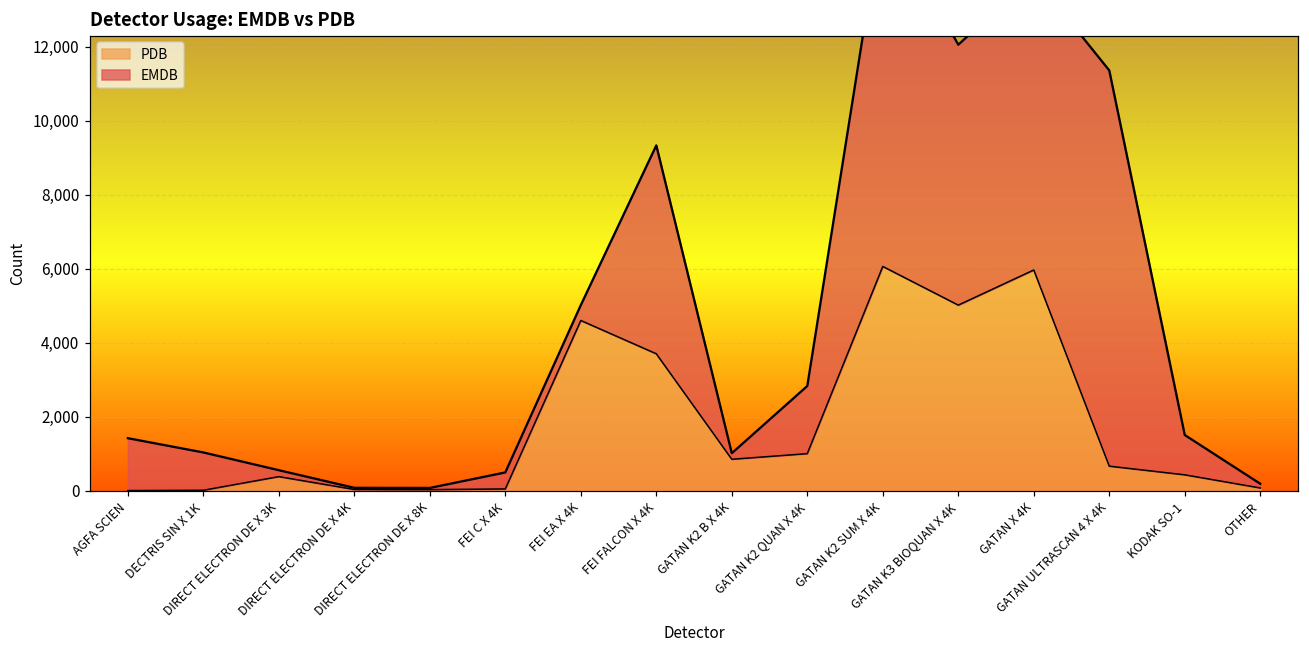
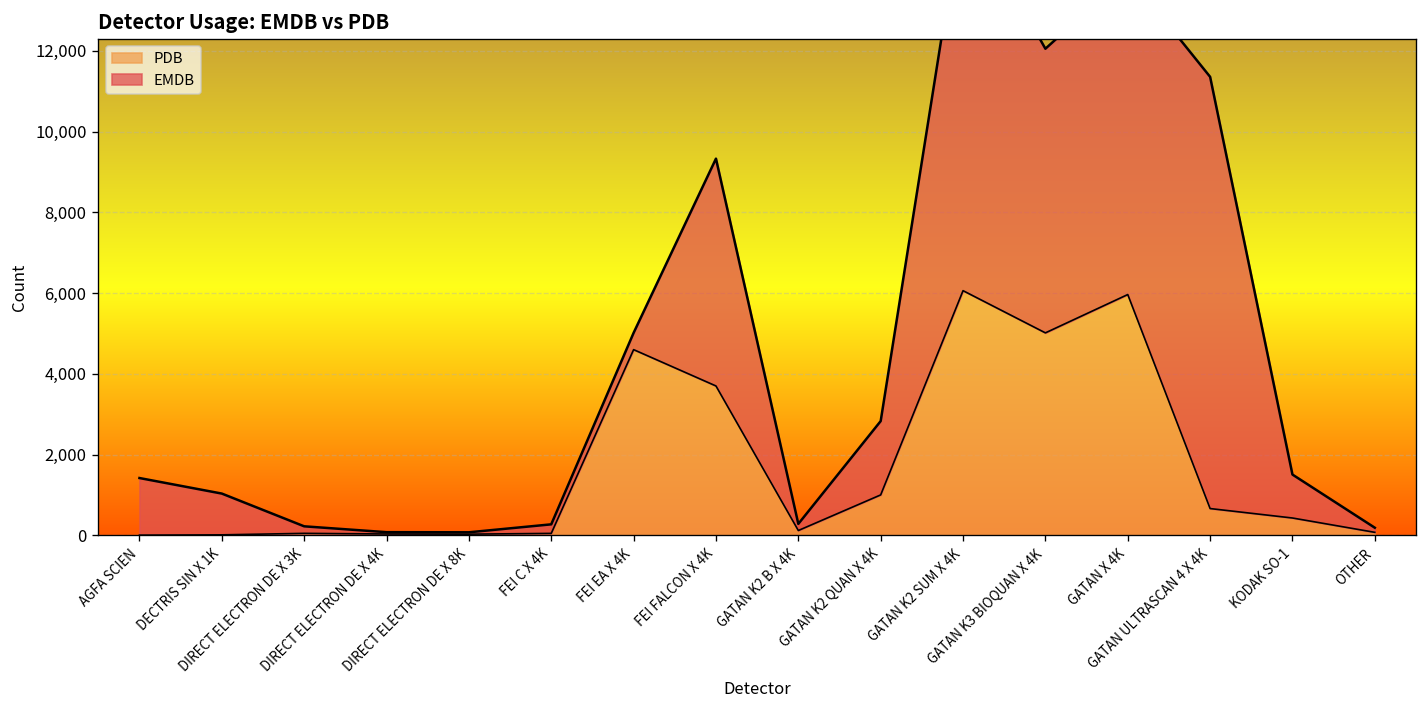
PDB, DIRECT ELECTRON DE X 3K: 400 -> 0
EMDB, FEI C X 4K: 400 -> 200
PDB, GATAN K2 B X 4K: 800 -> 100
